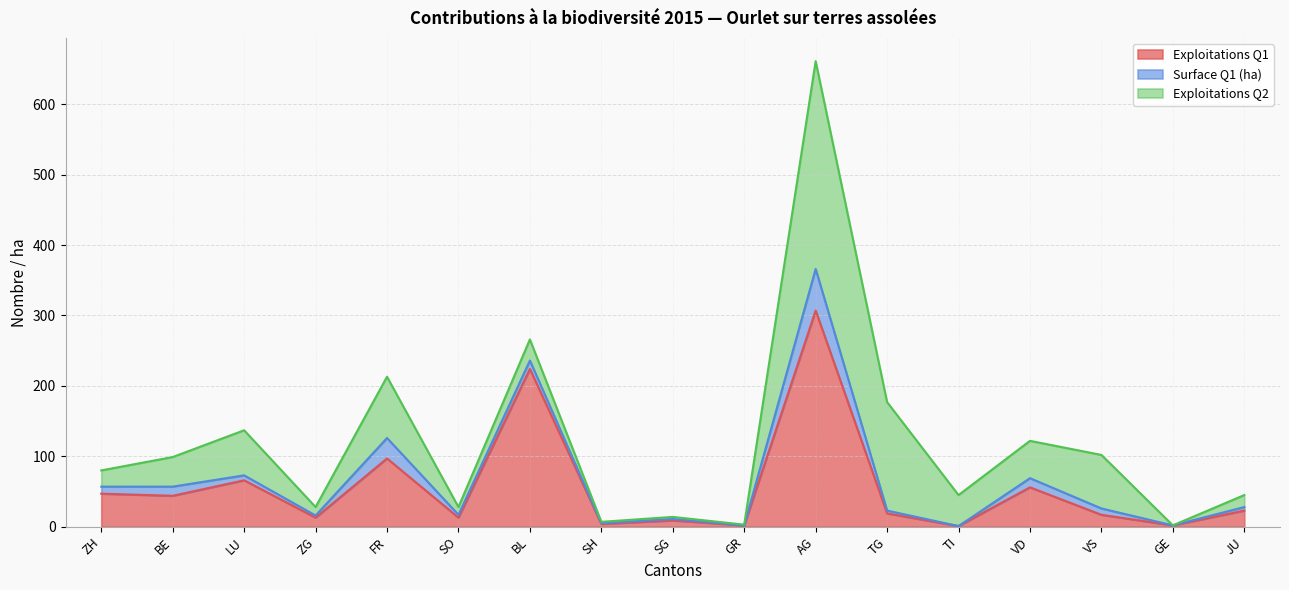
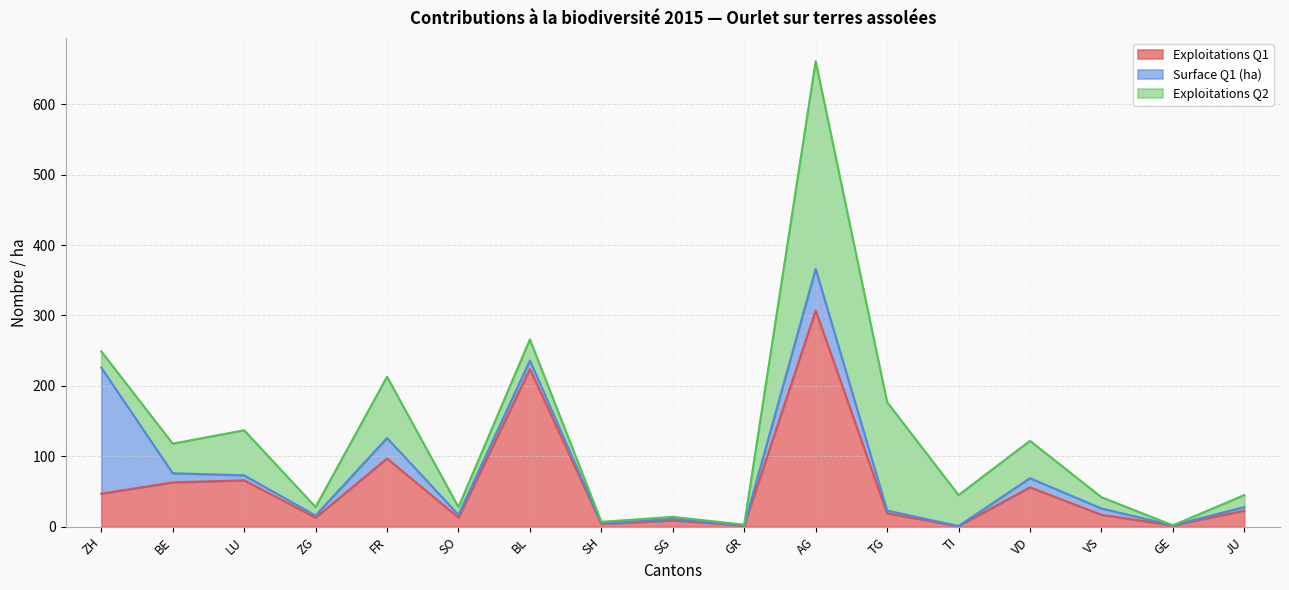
Surface Q1 (ha), ZH: 10 -> 180
Exploitations Q1, BE: 40 -> 60
Exploitations Q2, VS: 80 -> 20
